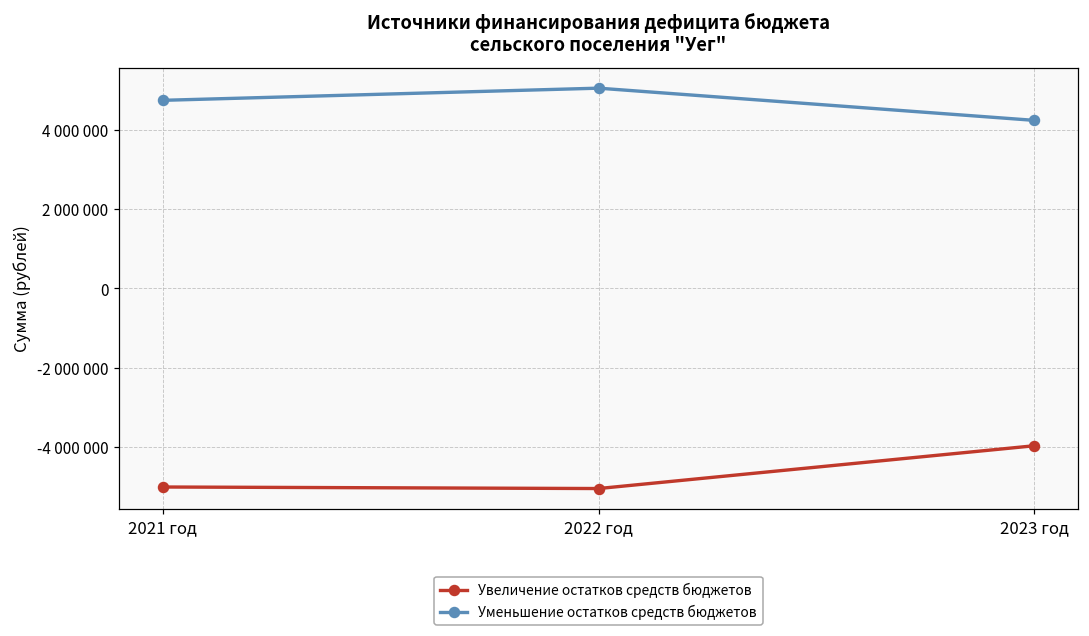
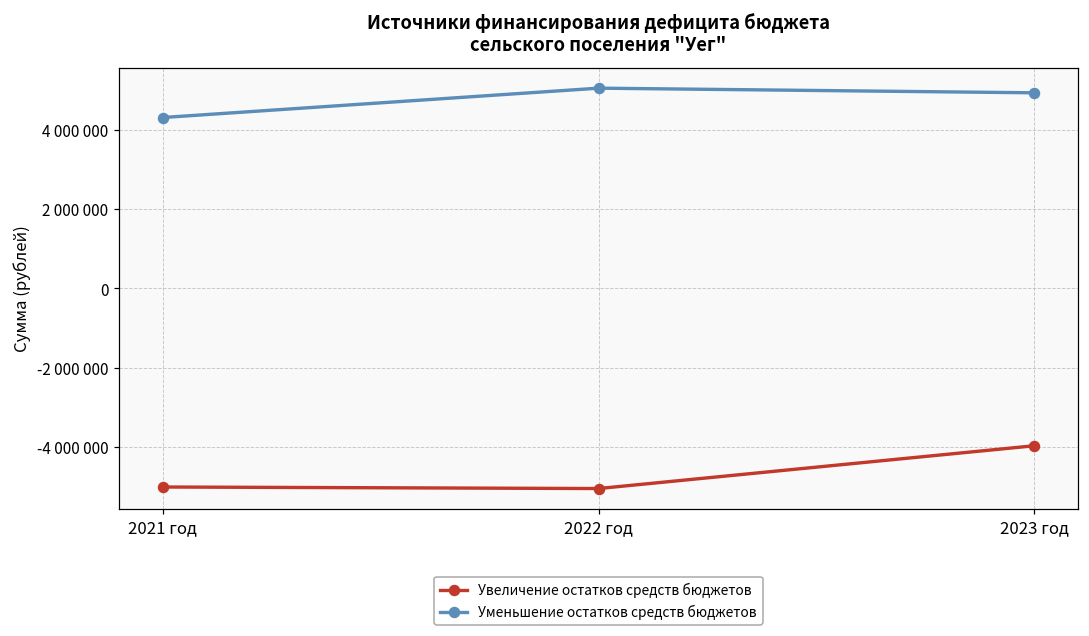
Уменьшение остатков средств бюджетов, 2021 год: 4700000 -> 4300000
Уменьшение остатков средств бюджетов, 2023 год: 4200000 -> 4900000
